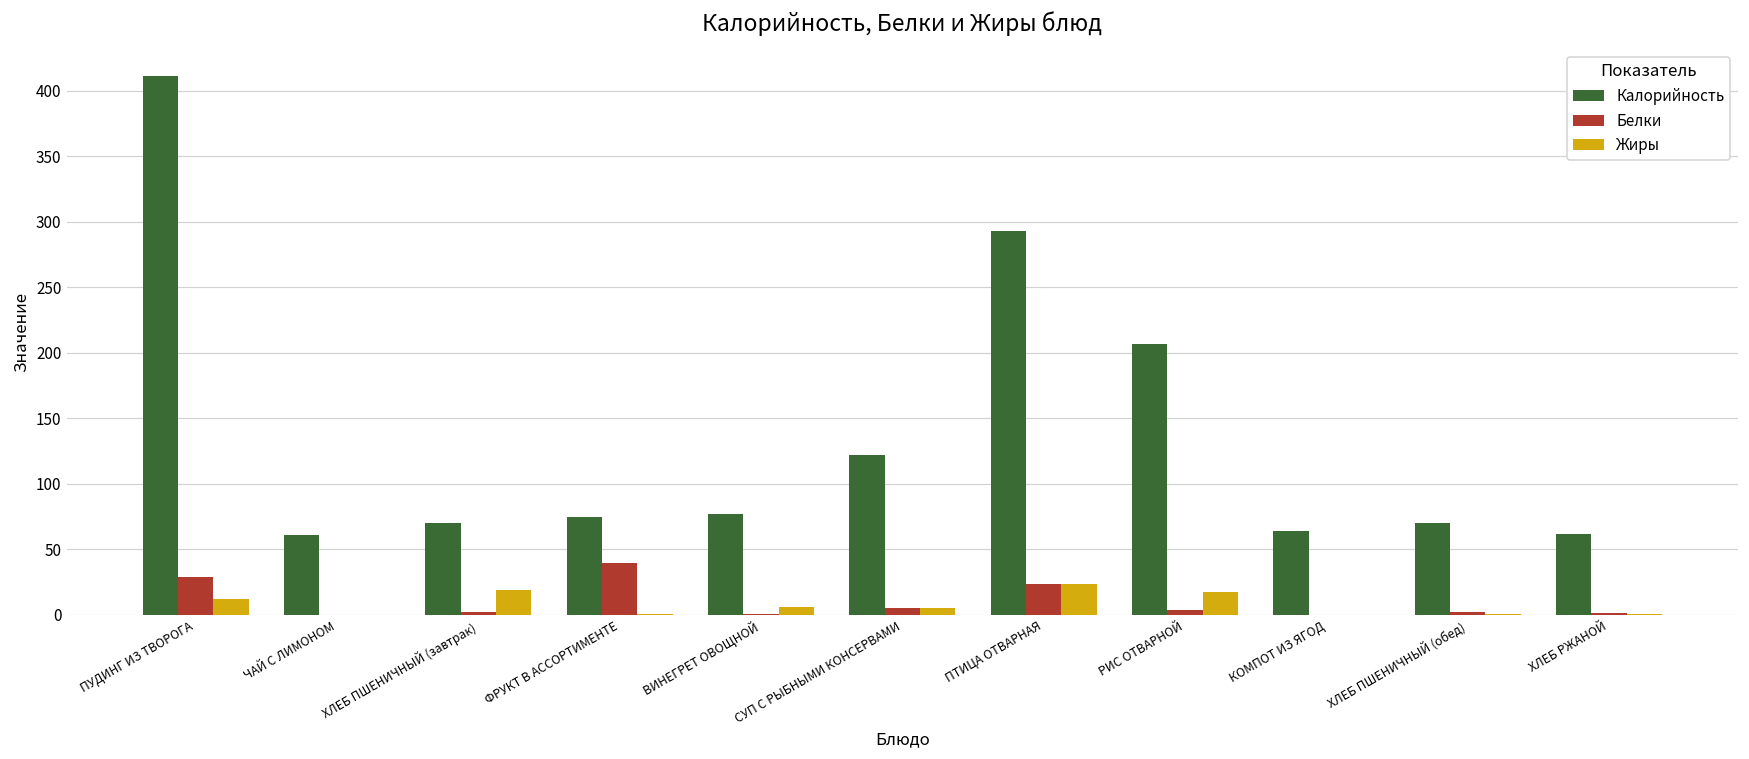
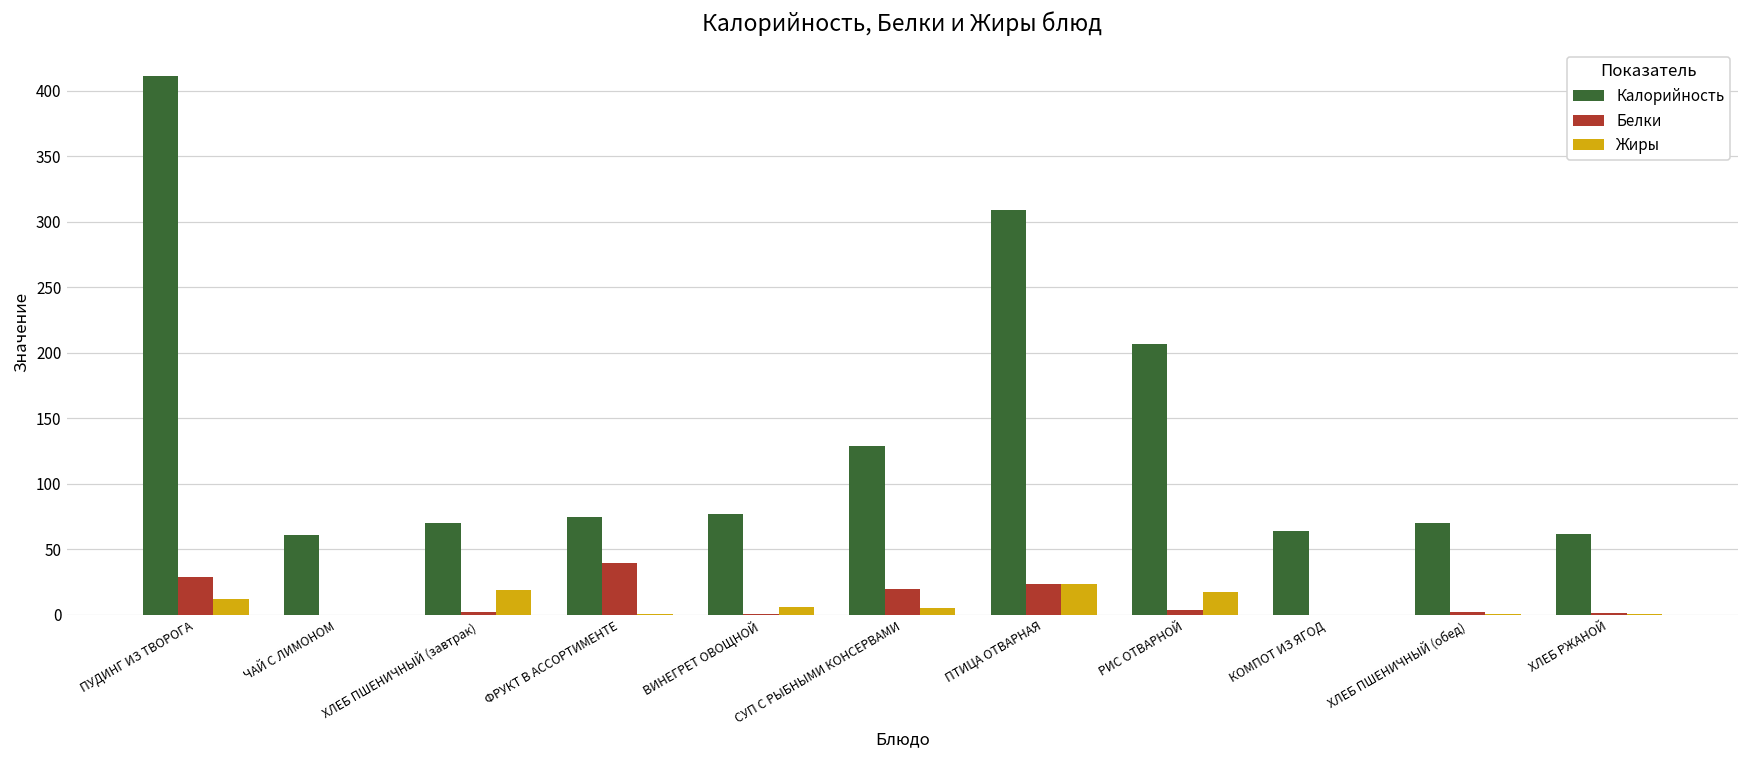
Калорийность, СУП С РЫБНЫМИ КОНСЕРВАМИ: 122 -> 129
Белки, СУП С РЫБНЫМИ КОНСЕРВАМИ: 5 -> 19
Калорийность, ПТИЦА ОТВАРНАЯ: 293 -> 309
